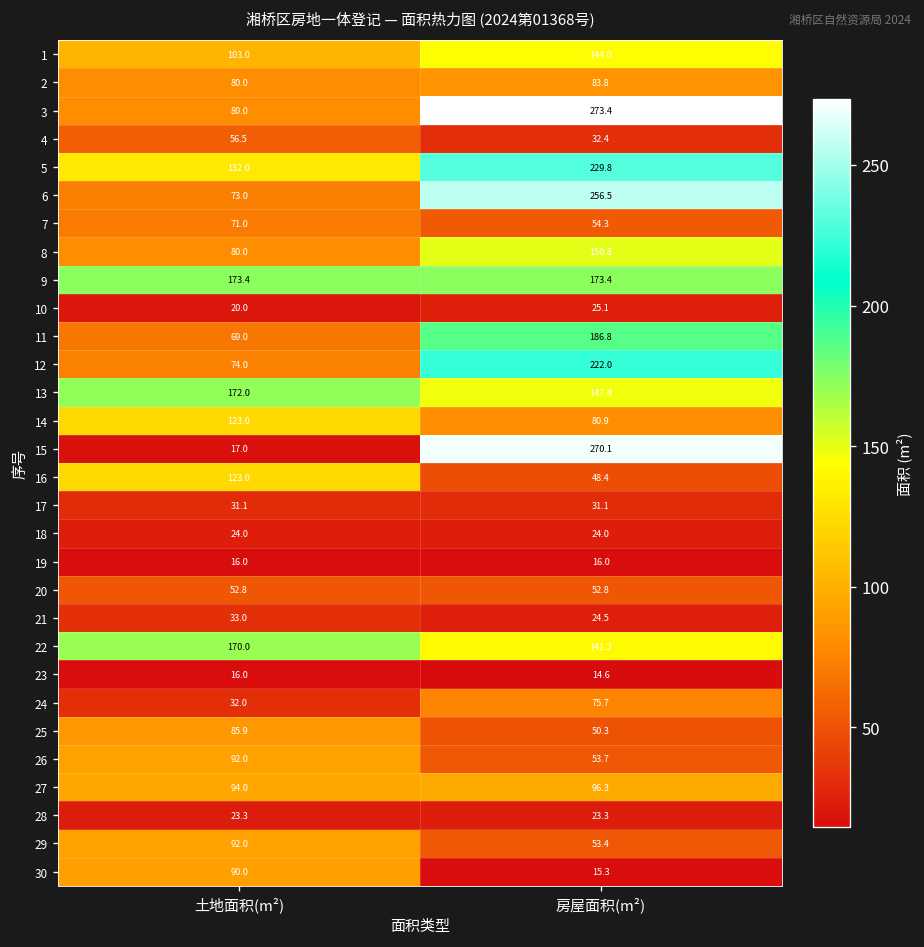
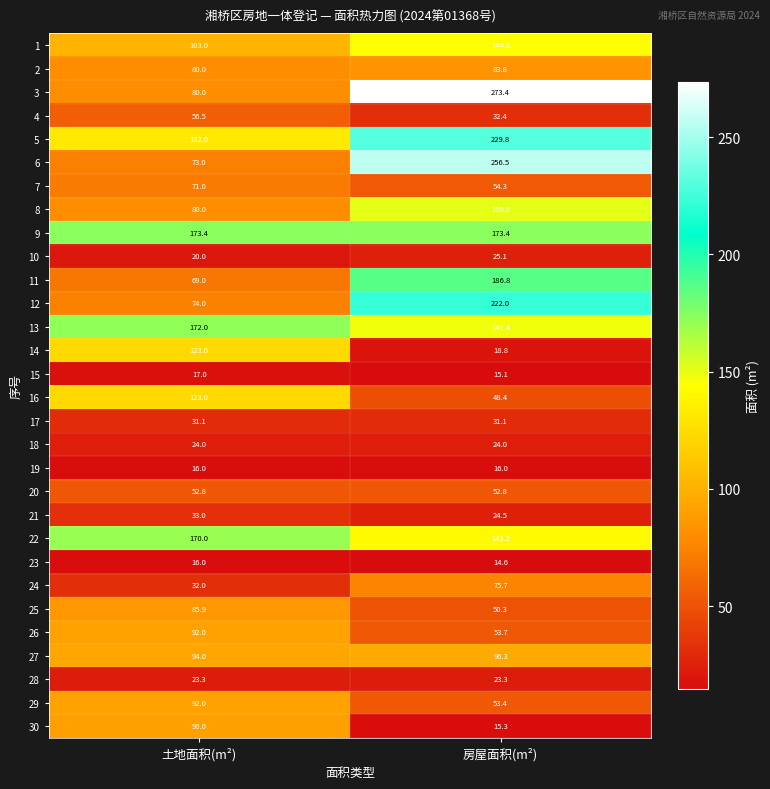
14, 房屋面积(m²): 80.9 -> 18.8
15, 房屋面积(m²): 270.1 -> 15.1
